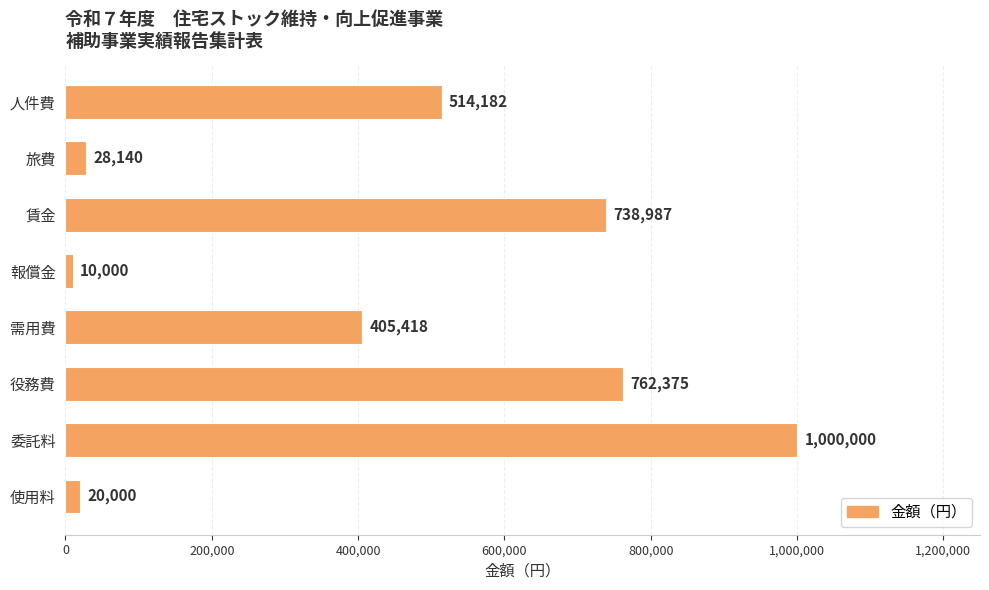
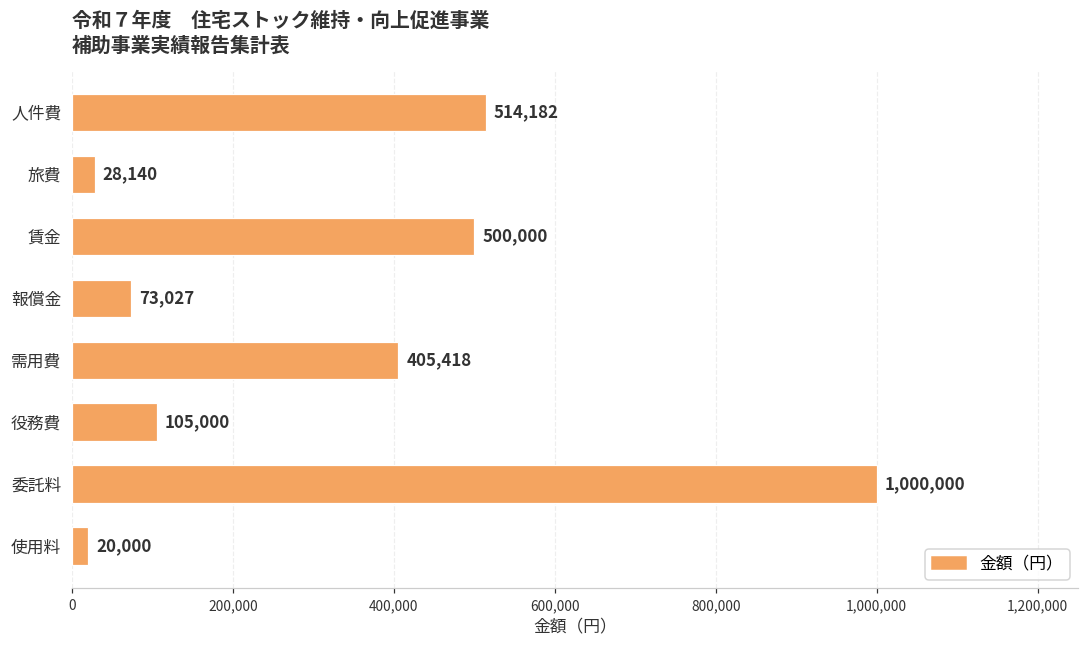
賃金: 738,987 -> 500,000
報償金: 10,000 -> 73,027
役務費: 762,375 -> 105,000
